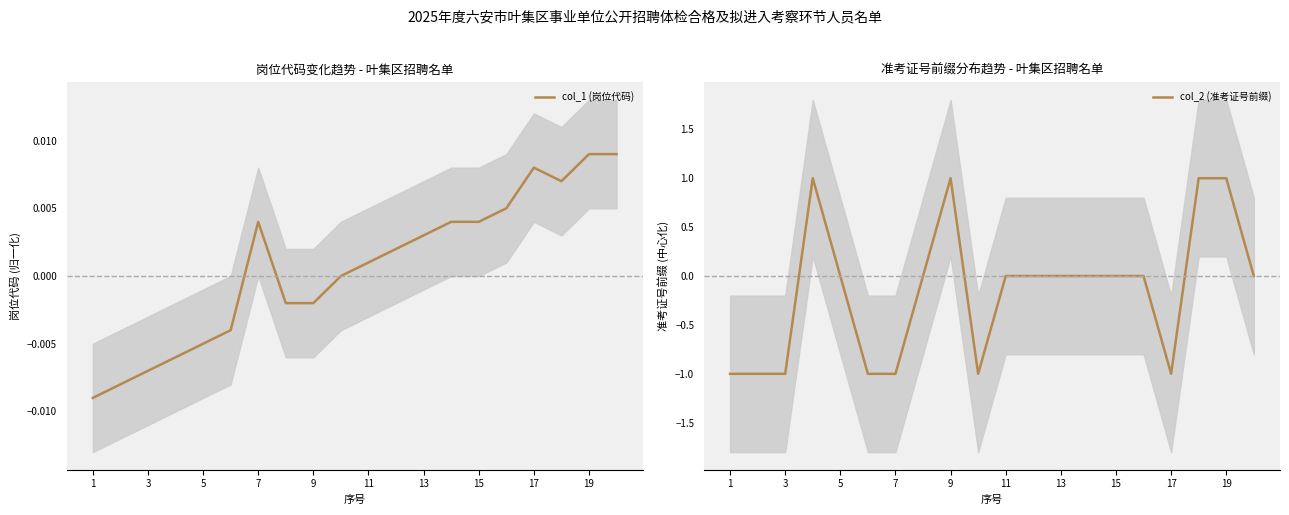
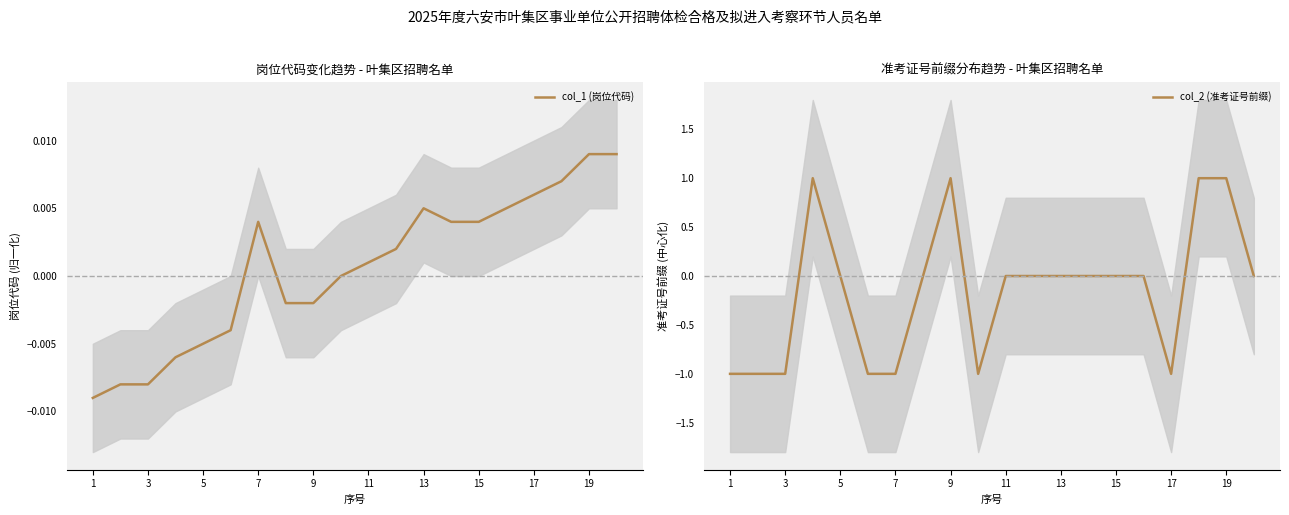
岗位代码变化趋势 - 叶集区招聘名单, col_1 (岗位代码), 3: -0.0070 -> -0.0080
岗位代码变化趋势 - 叶集区招聘名单, col_1 (岗位代码), 13: 0.0030 -> 0.0050
岗位代码变化趋势 - 叶集区招聘名单, col_1 (岗位代码), 17: 0.0080 -> 0.0060
